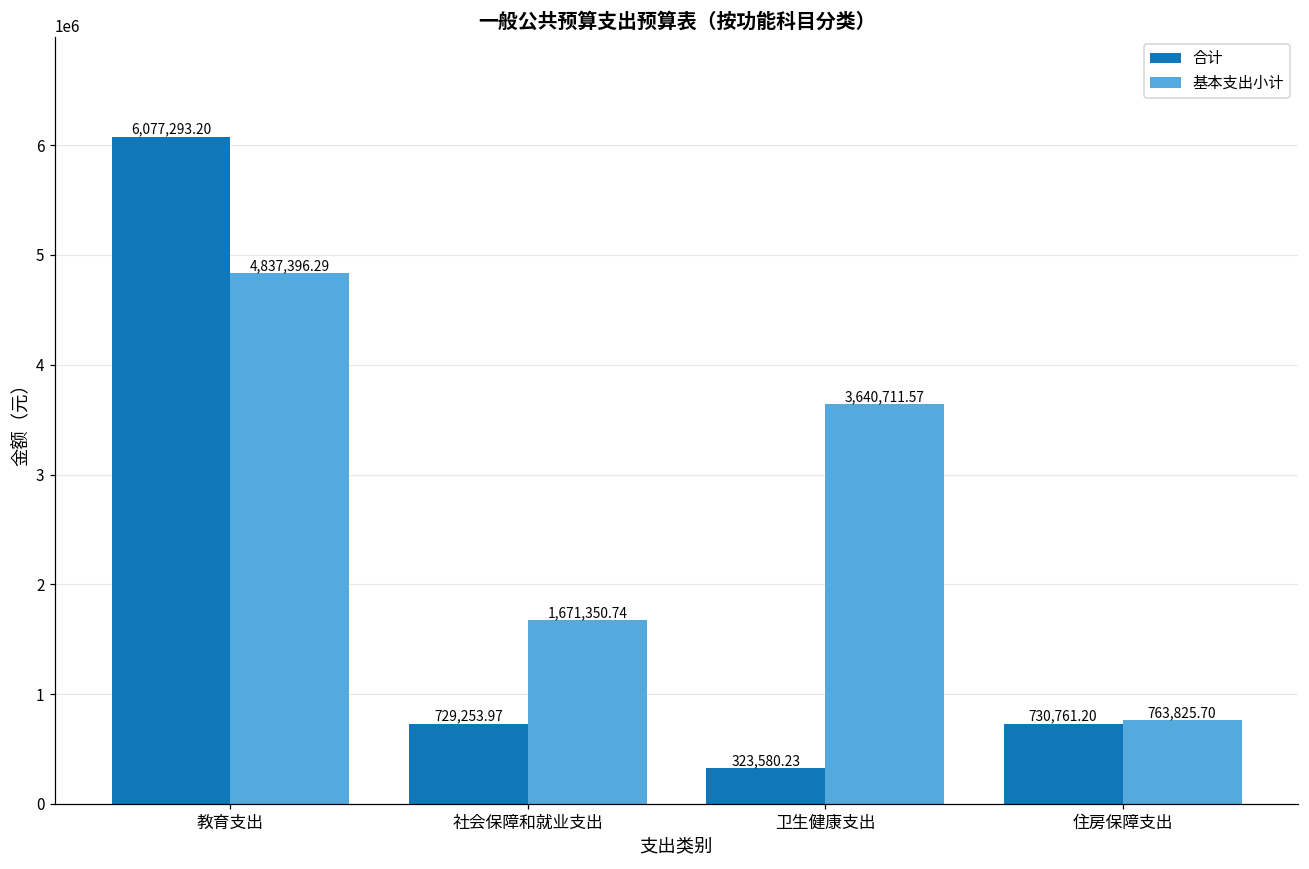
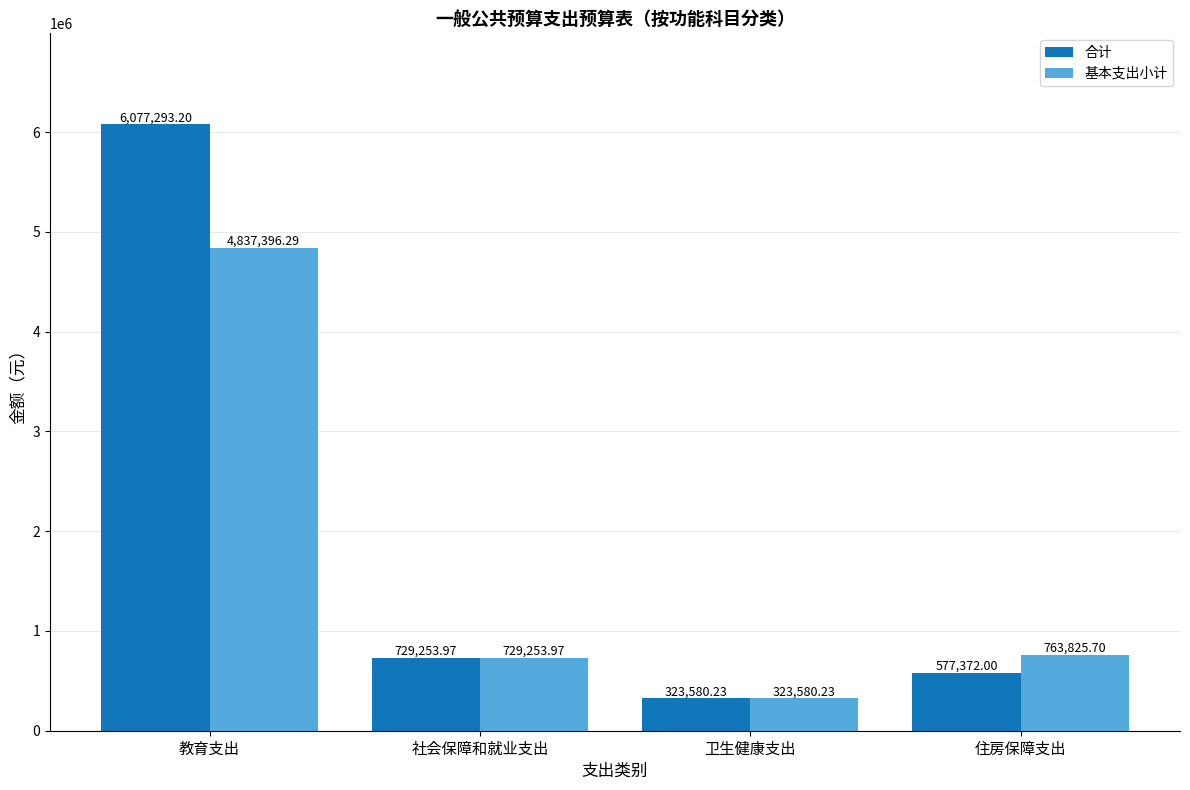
基本支出小计, 社会保障和就业支出: 1,671,350.74 -> 729,253.97
基本支出小计, 卫生健康支出: 3,640,711.57 -> 323,580.23
合计, 住房保障支出: 730,761.20 -> 577,372.00
